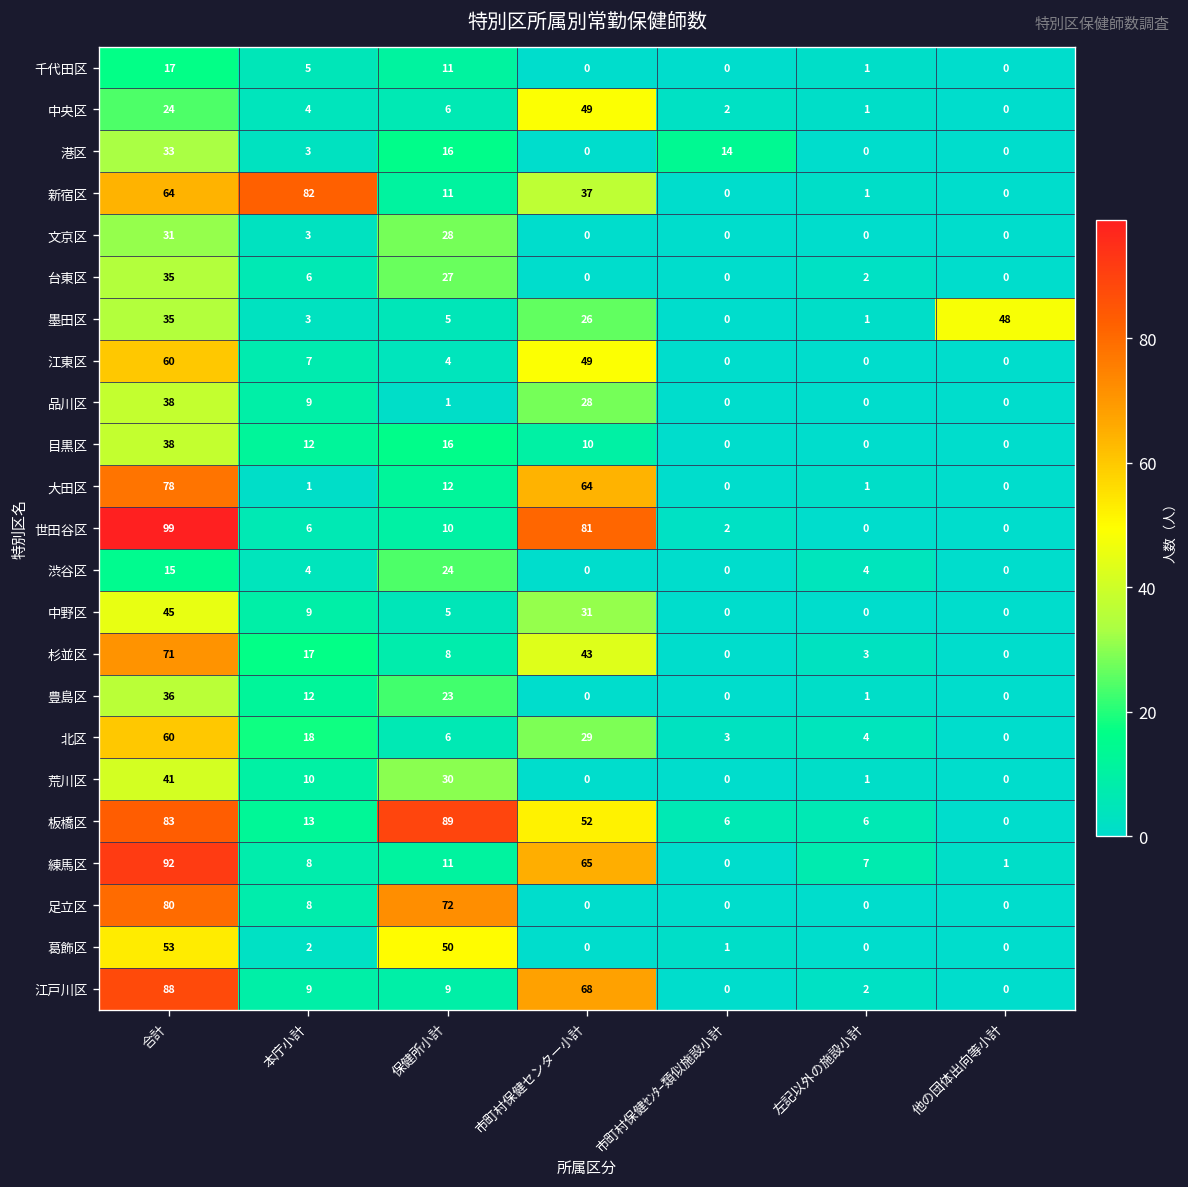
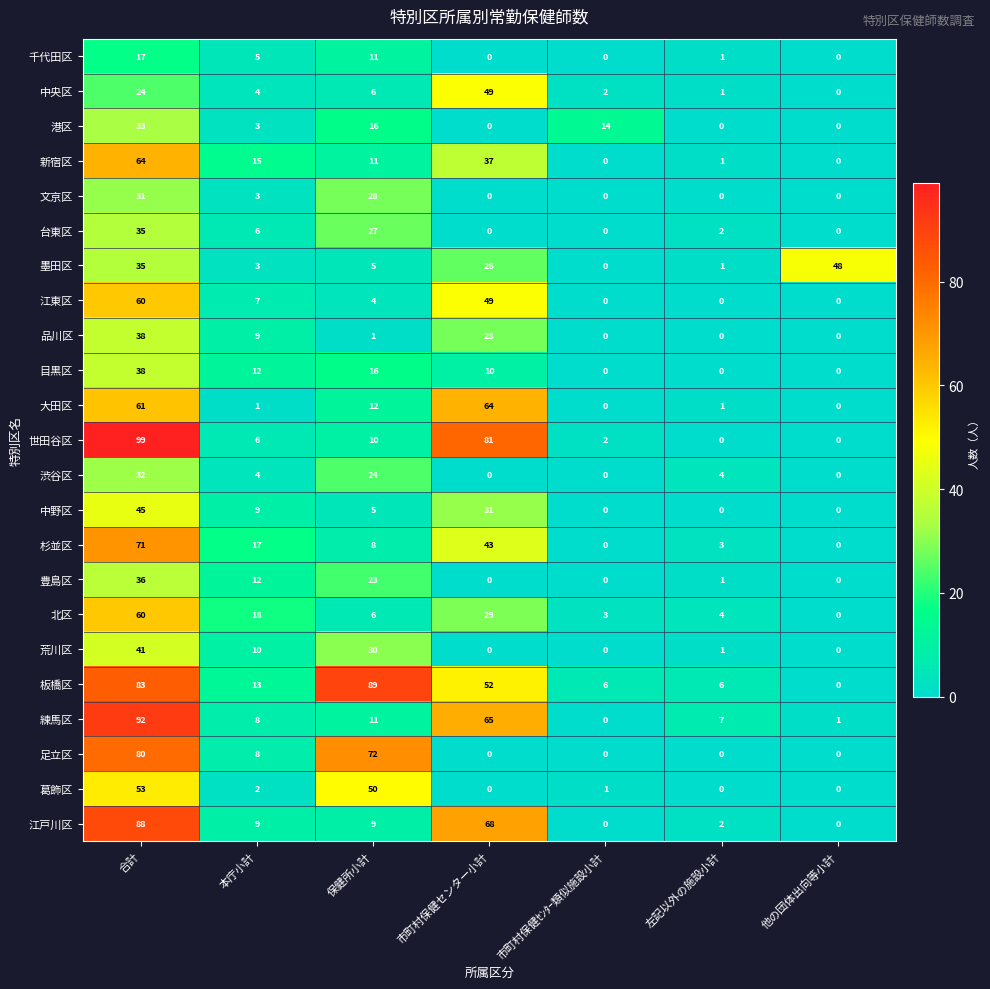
新宿区, 本庁小計: 82 -> 15
大田区, 合計: 78 -> 61
渋谷区, 合計: 15 -> 32
